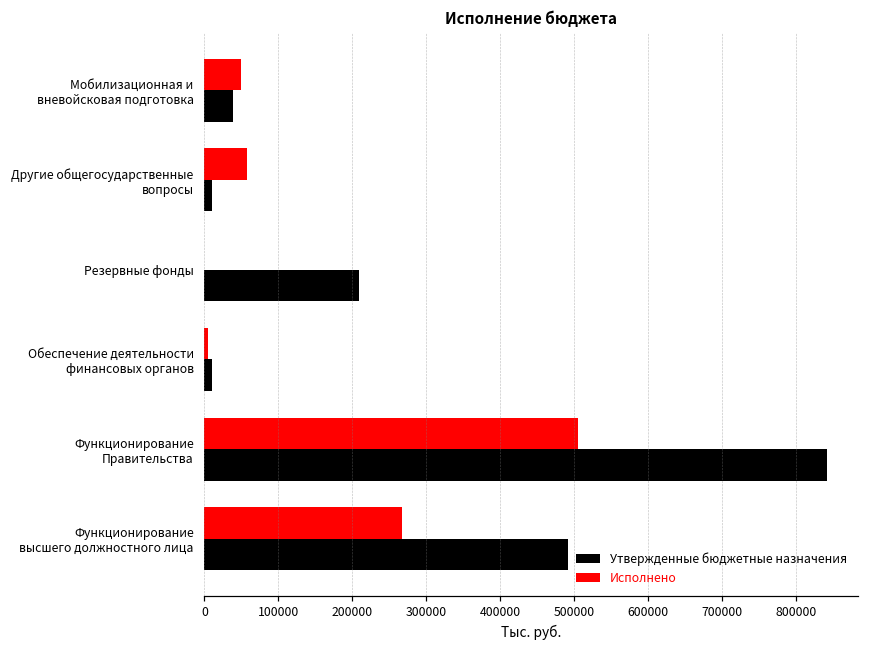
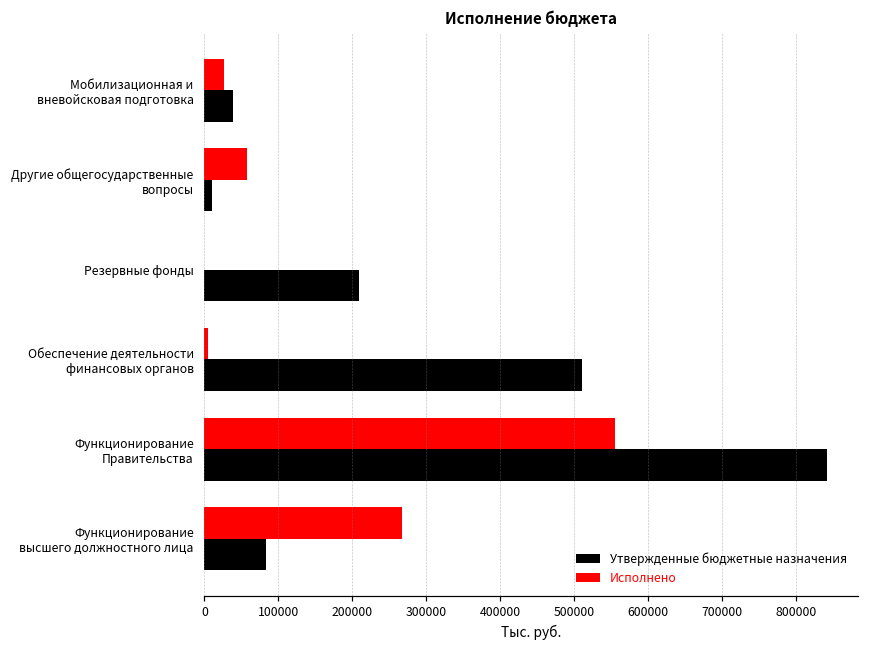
Исполнено, Мобилизационная и вневойсковая подготовка: 50000 -> 30000
Утвержденные бюджетные назначения, Обеспечение деятельности финансовых органов: 10000 -> 510000
Исполнено, Функционирование Правительства: 500000 -> 560000
Утвержденные бюджетные назначения, Функционирование высшего должностного лица: 490000 -> 80000
